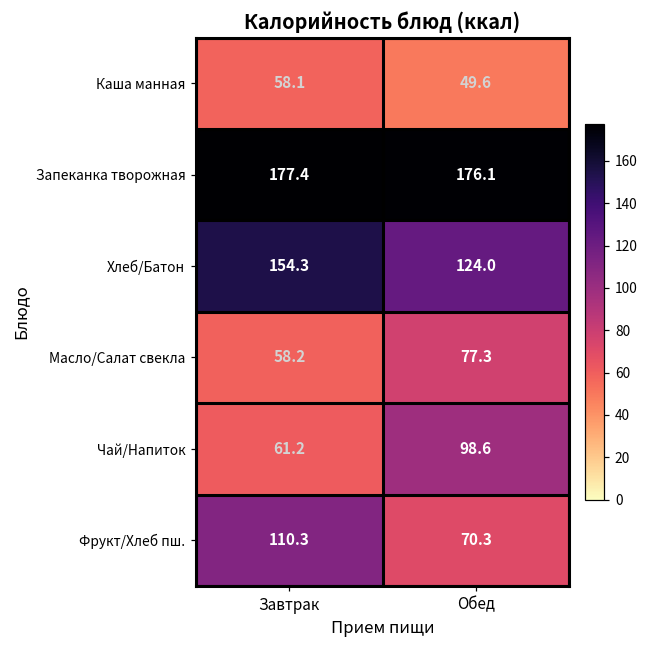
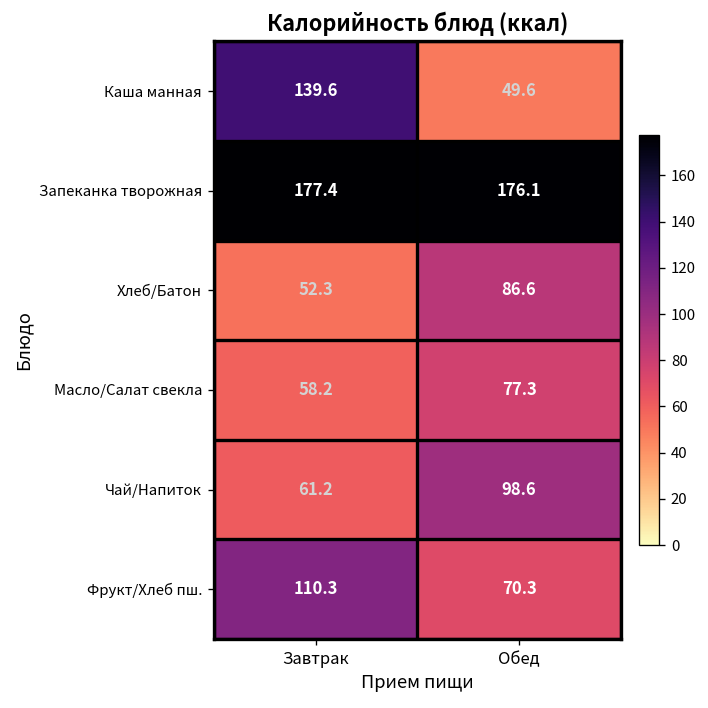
Каша манная, Завтрак: 58.1 -> 139.6
Хлеб/Батон, Завтрак: 154.3 -> 52.3
Хлеб/Батон, Обед: 124.0 -> 86.6
